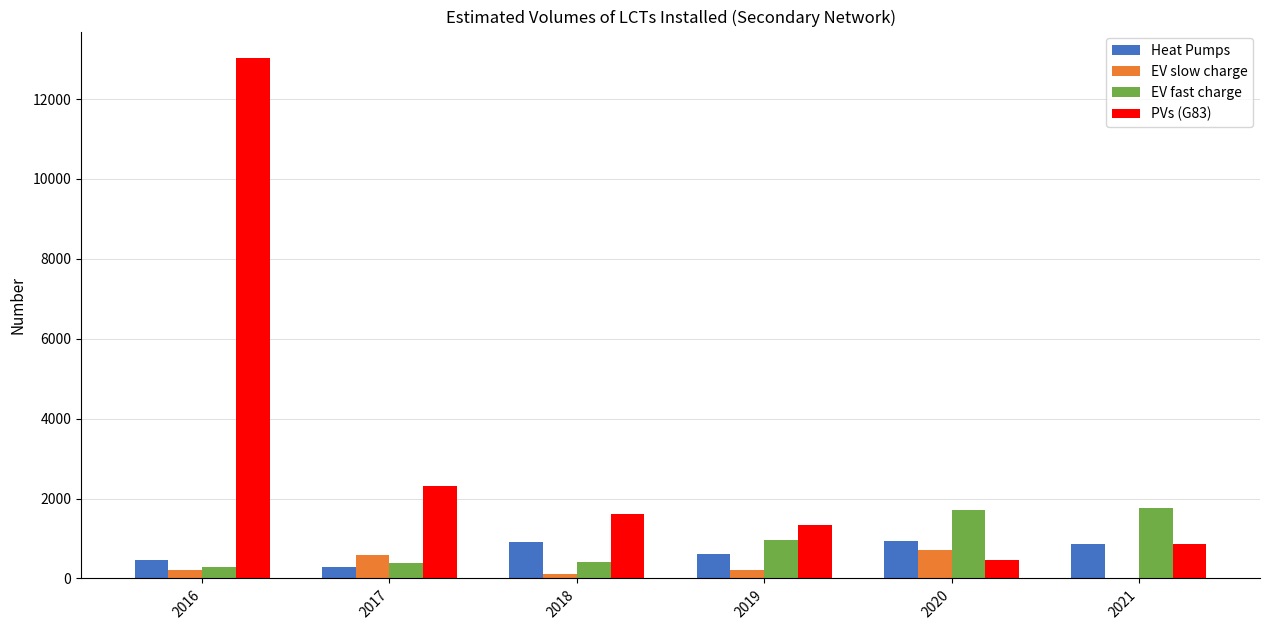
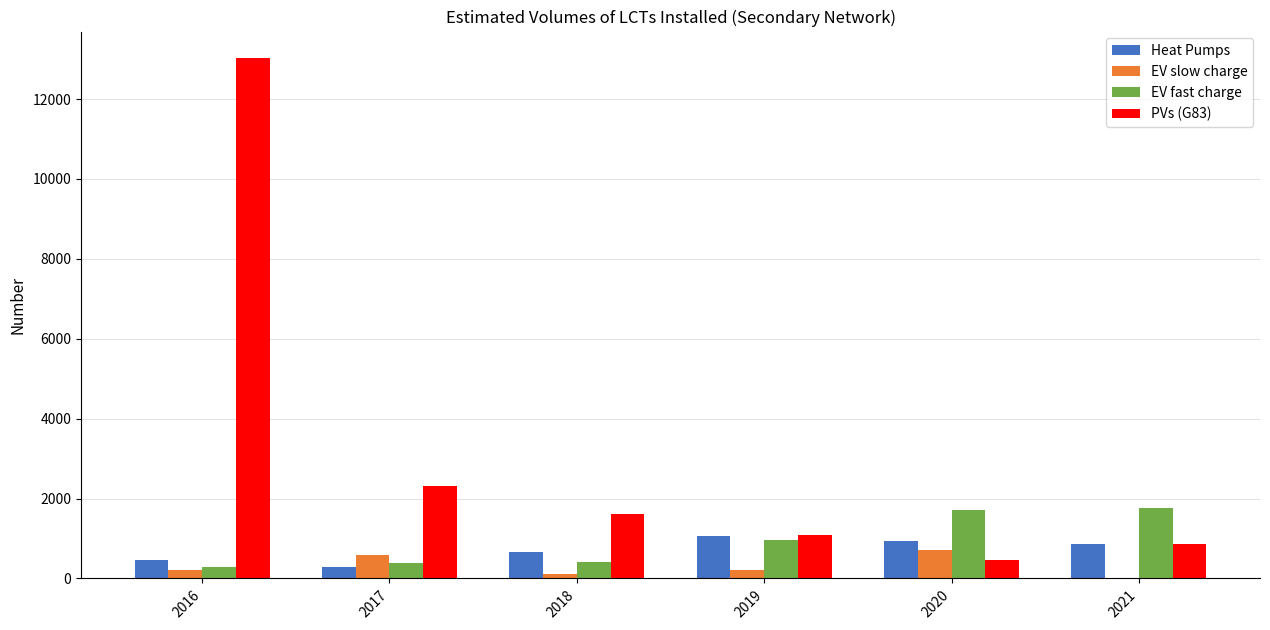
Heat Pumps, 2018: 900 -> 700
Heat Pumps, 2019: 600 -> 1100
PVs (G83), 2019: 1300 -> 1100
